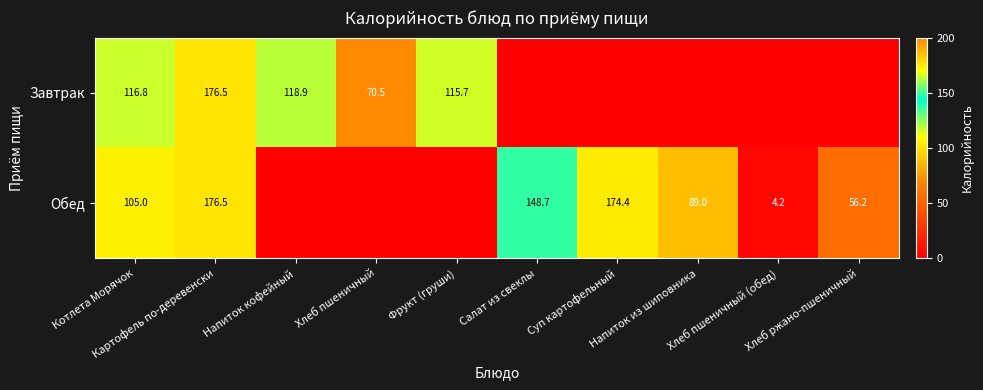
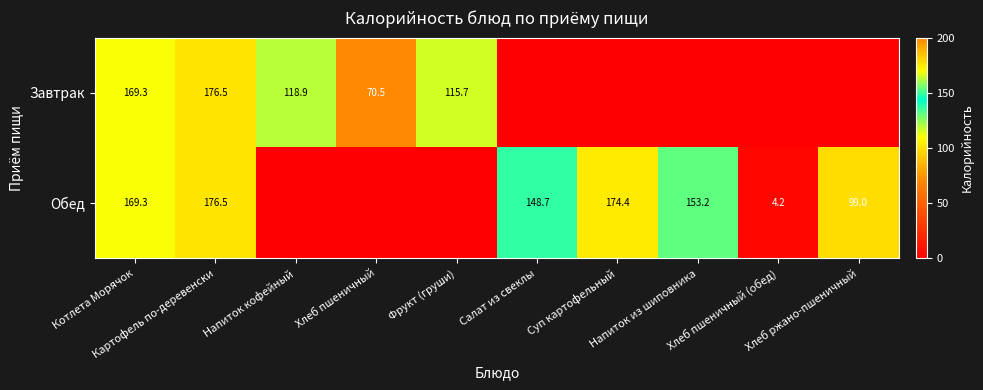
Завтрак, Котлета Морячок: 116.8 -> 169.3
Обед, Котлета Морячок: 105.0 -> 169.3
Обед, Напиток из шиповника: 89.0 -> 153.2
Обед, Хлеб ржано-пшеничный: 56.2 -> 99.0
